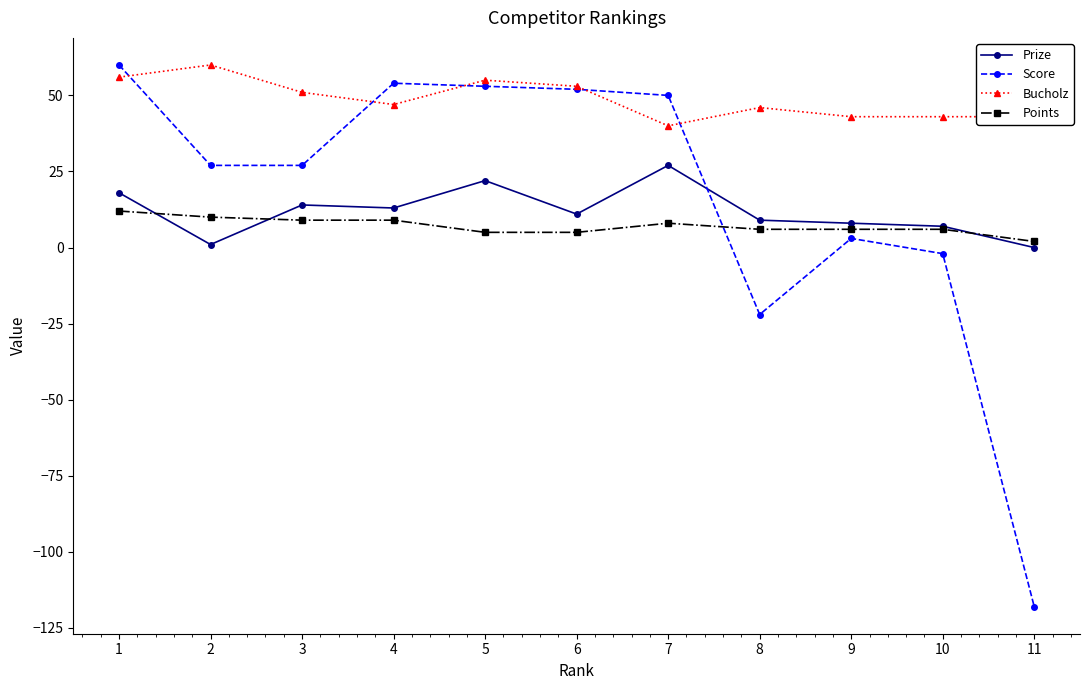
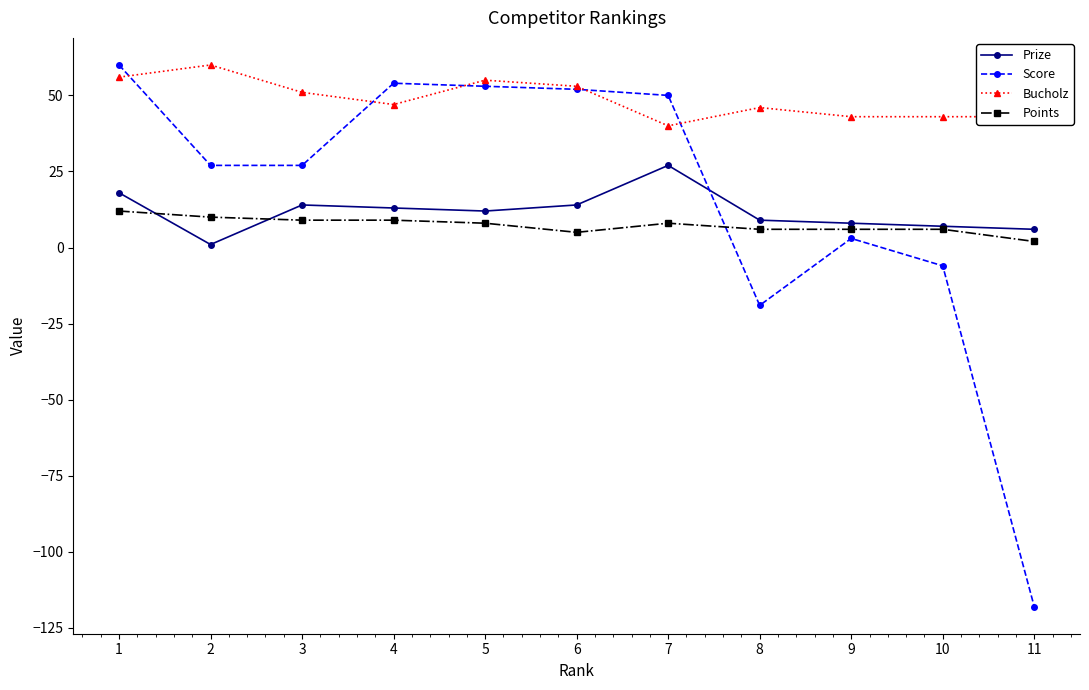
Prize, 5: 22 -> 12
Points, 5: 5 -> 8
Prize, 6: 11 -> 14
Score, 8: -22 -> -19
Score, 10: -2 -> -6
Prize, 11: 0 -> 6
